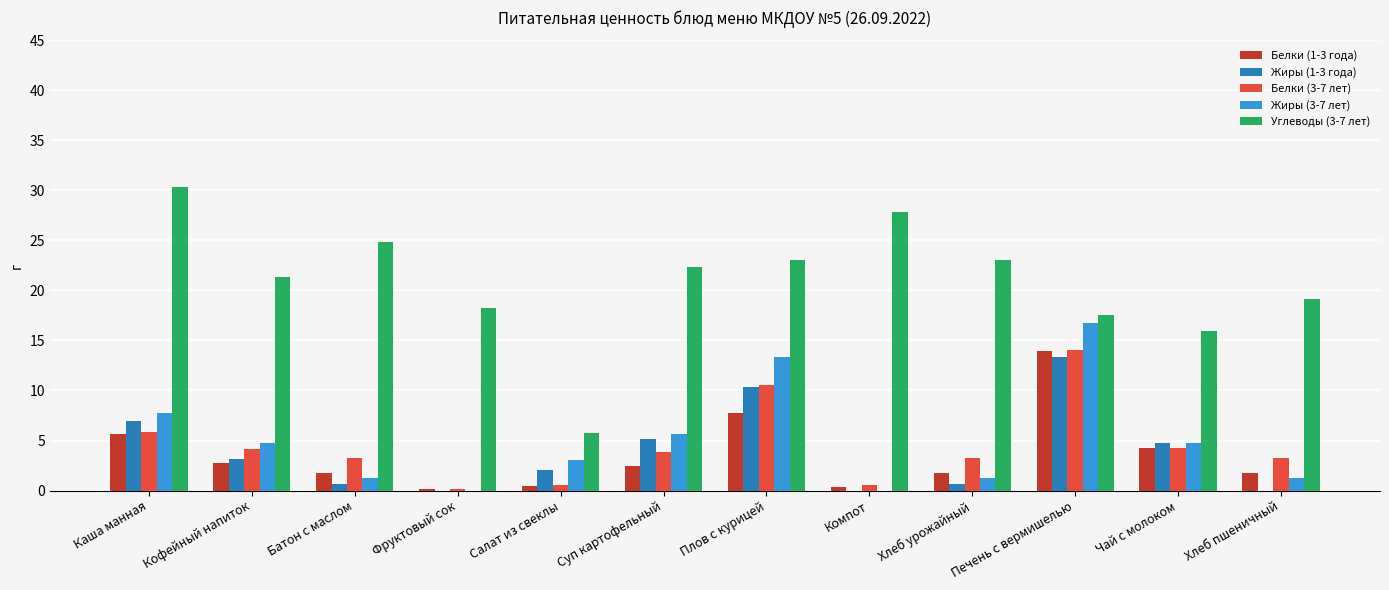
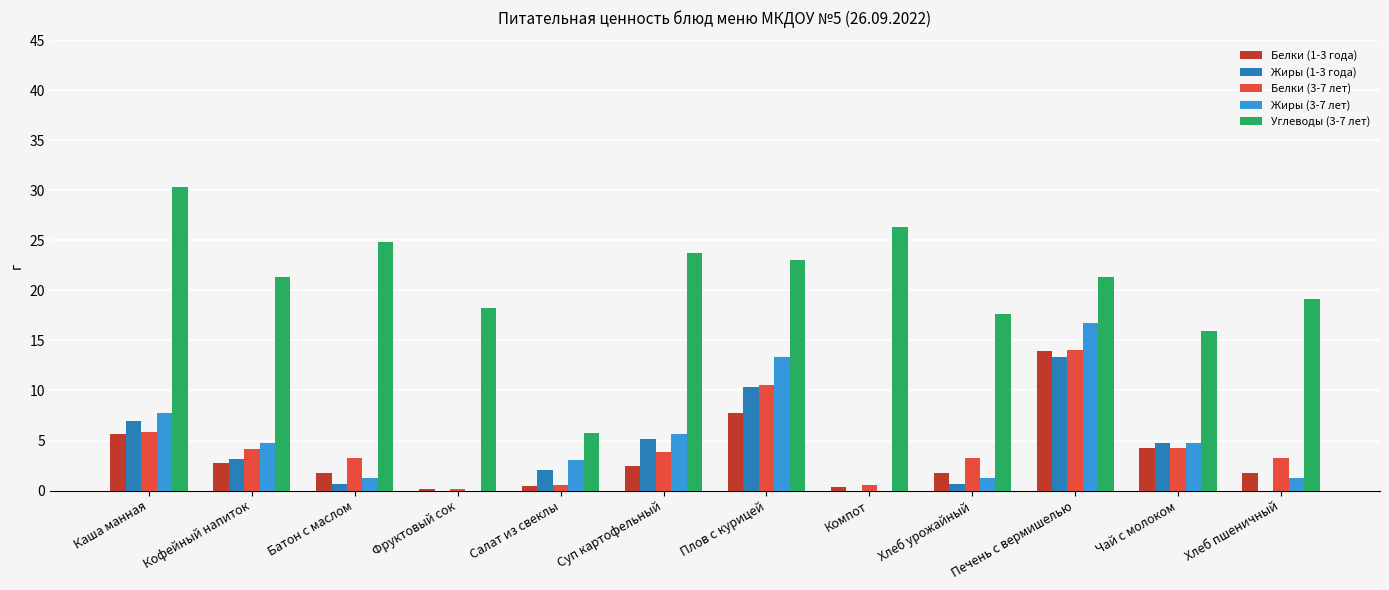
Углеводы (3-7 лет), Суп картофельный: 22.3 -> 23.7
Углеводы (3-7 лет), Компот: 27.8 -> 26.3
Углеводы (3-7 лет), Хлеб урожайный: 23.0 -> 17.6
Углеводы (3-7 лет), Печень с вермишелью: 17.5 -> 21.3
